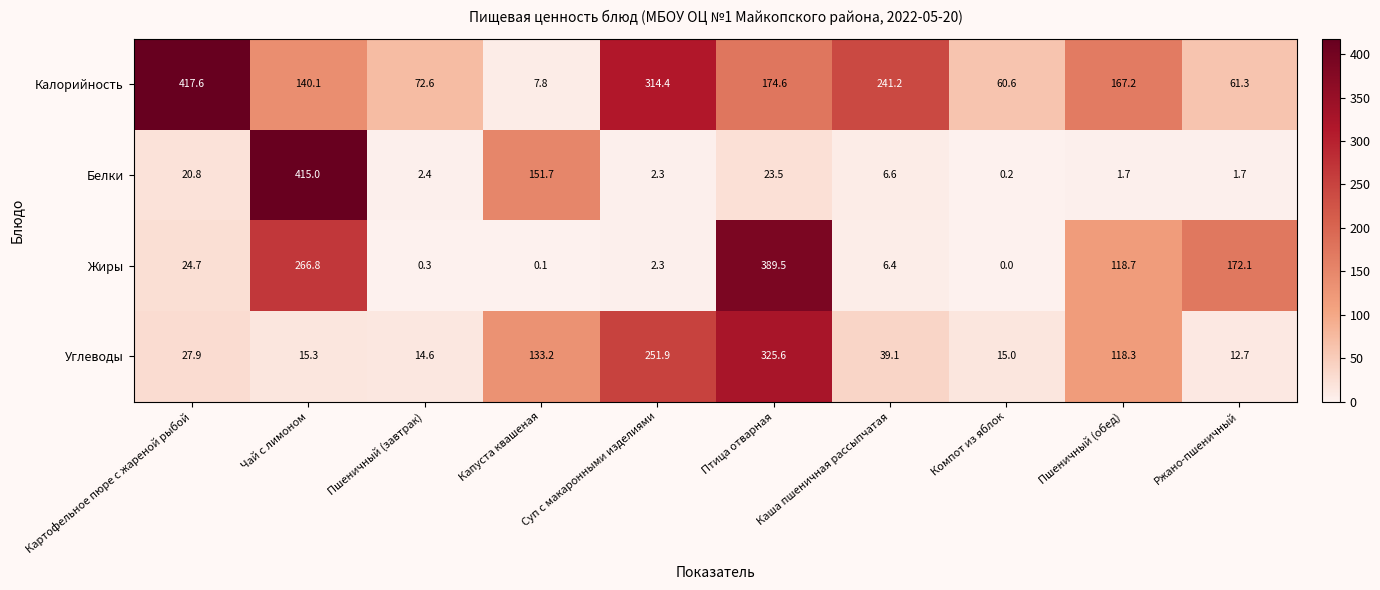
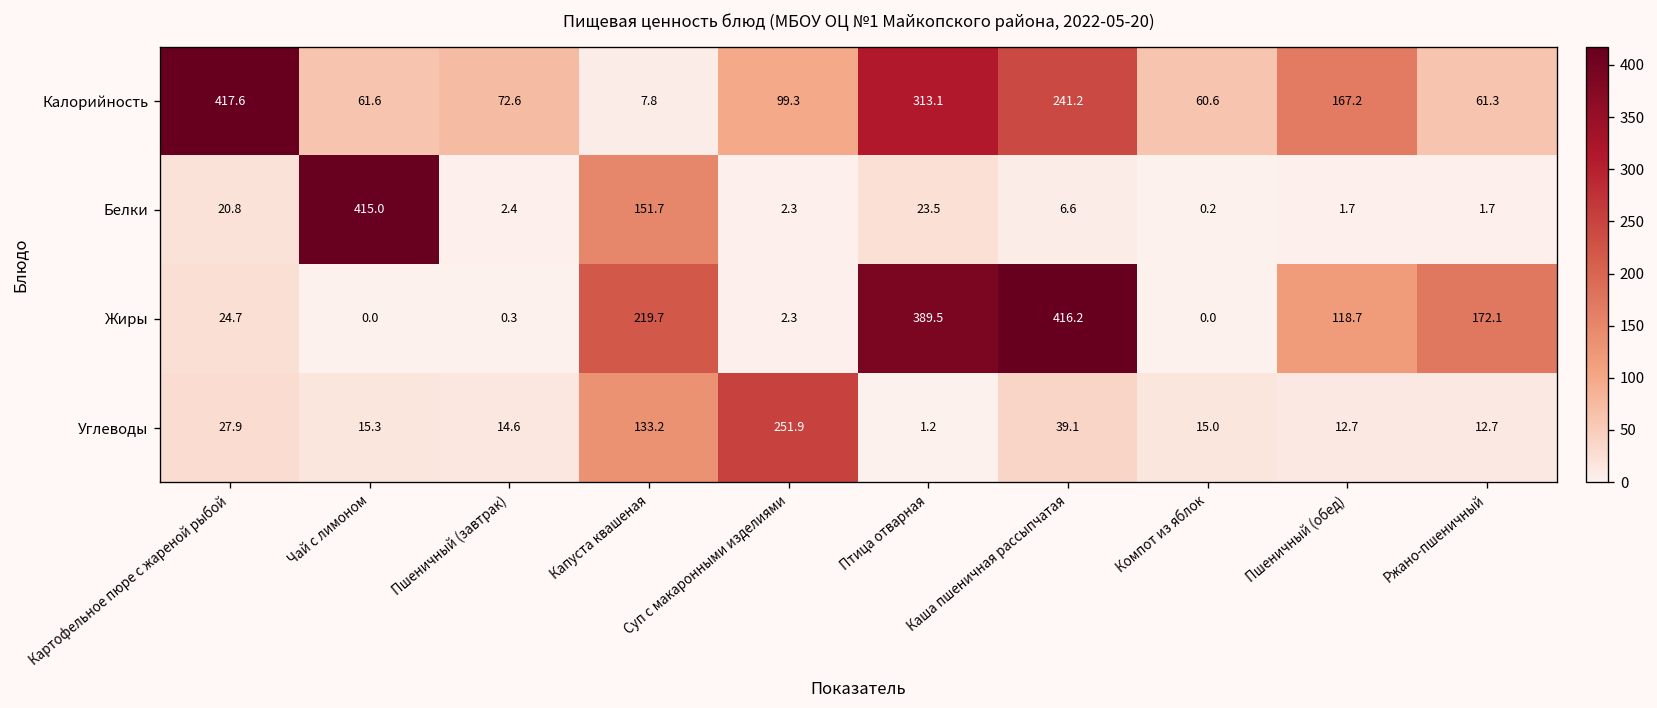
Калорийность, Чай с лимоном: 140.1 -> 61.6
Калорийность, Суп с макаронными изделиями: 314.4 -> 99.3
Калорийность, Птица отварная: 174.6 -> 313.1
Жиры, Чай с лимоном: 266.8 -> 0.0
Жиры, Капуста квашеная: 0.1 -> 219.7
Жиры, Каша пшеничная рассыпчатая: 6.4 -> 416.2
Углеводы, Птица отварная: 325.6 -> 1.2
Углеводы, Пшеничный (обед): 118.3 -> 12.7
